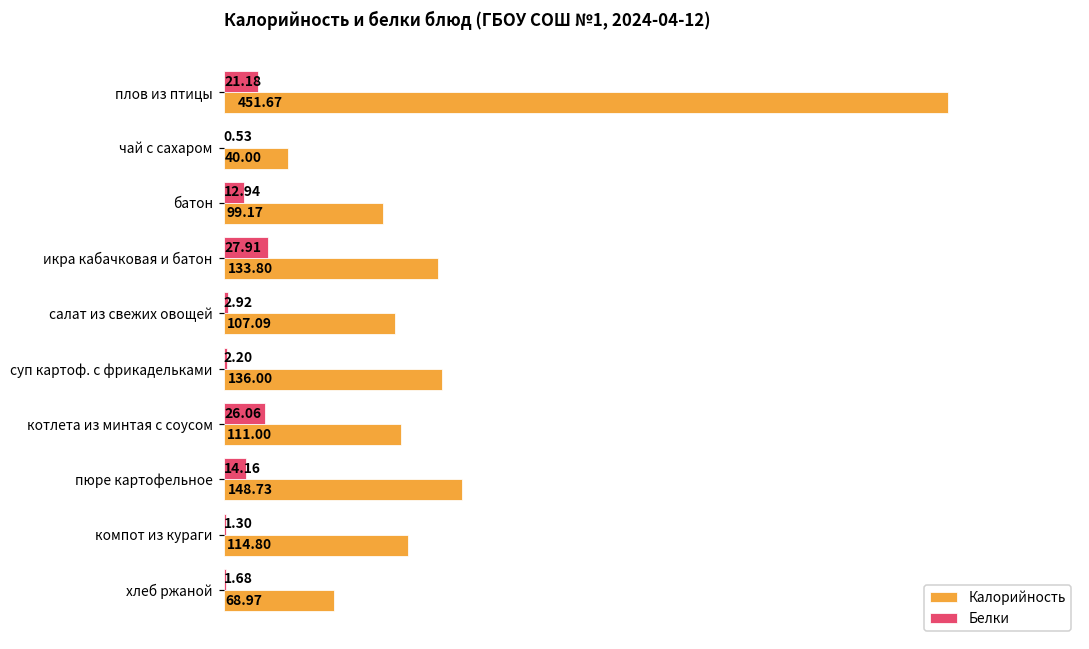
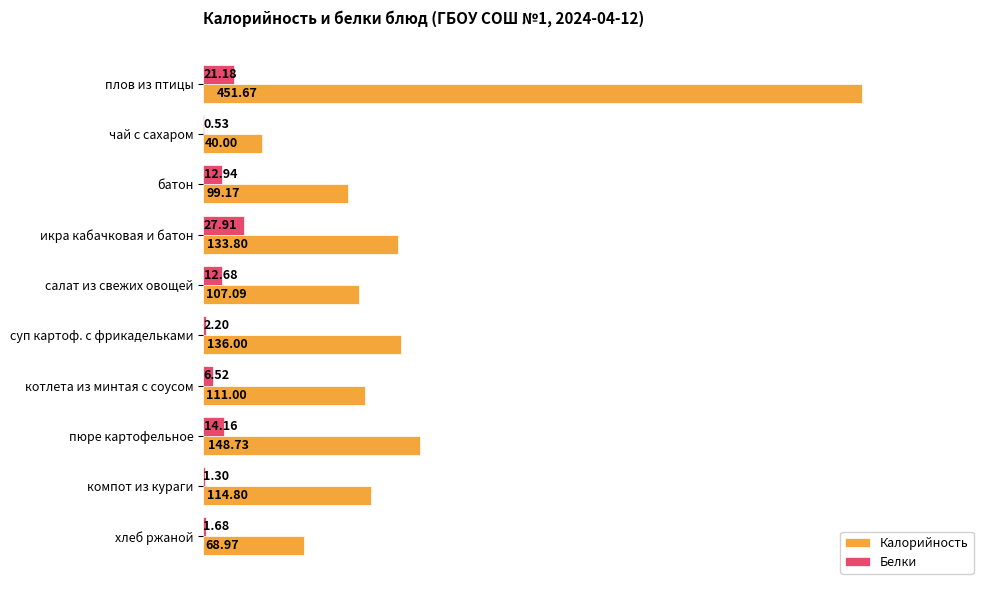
Белки, салат из свежих овощей: 2.92 -> 12.68
Белки, котлета из минтая с соусом: 26.06 -> 6.52
